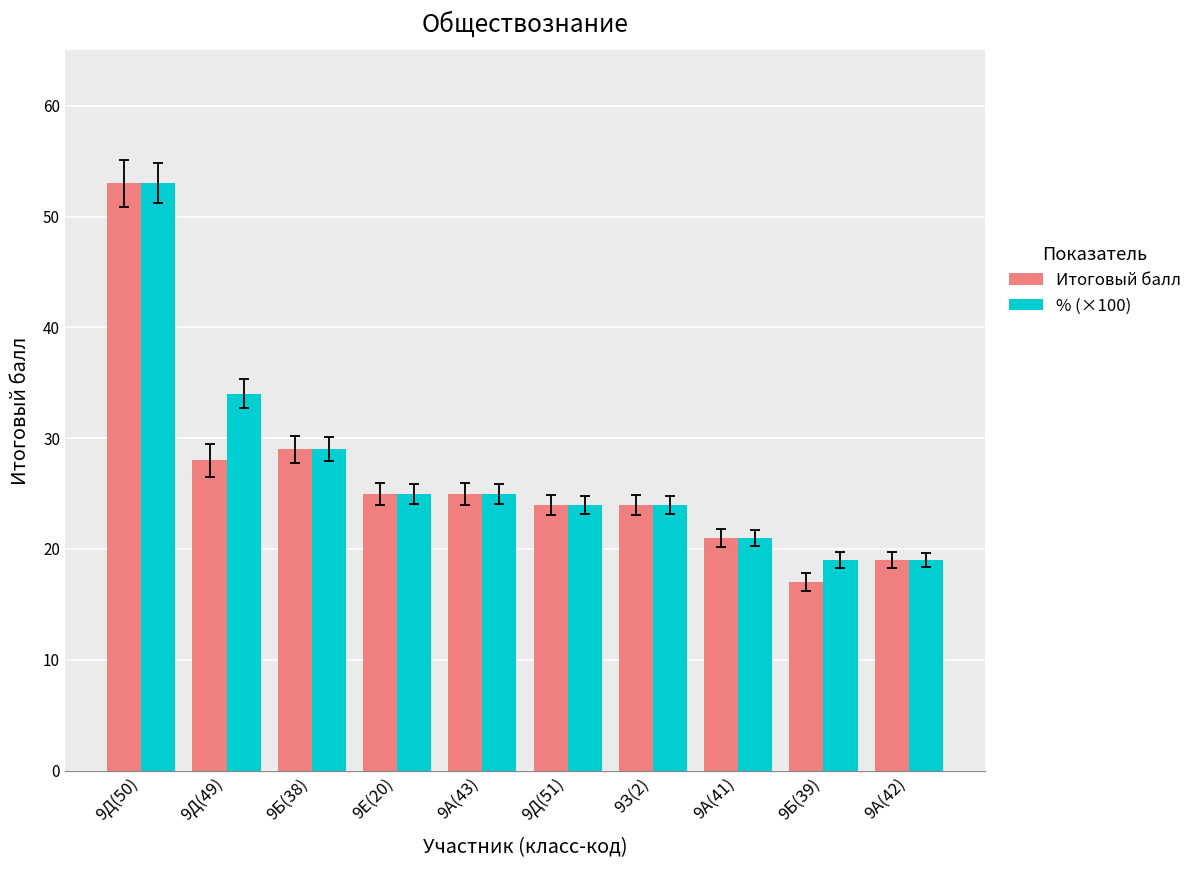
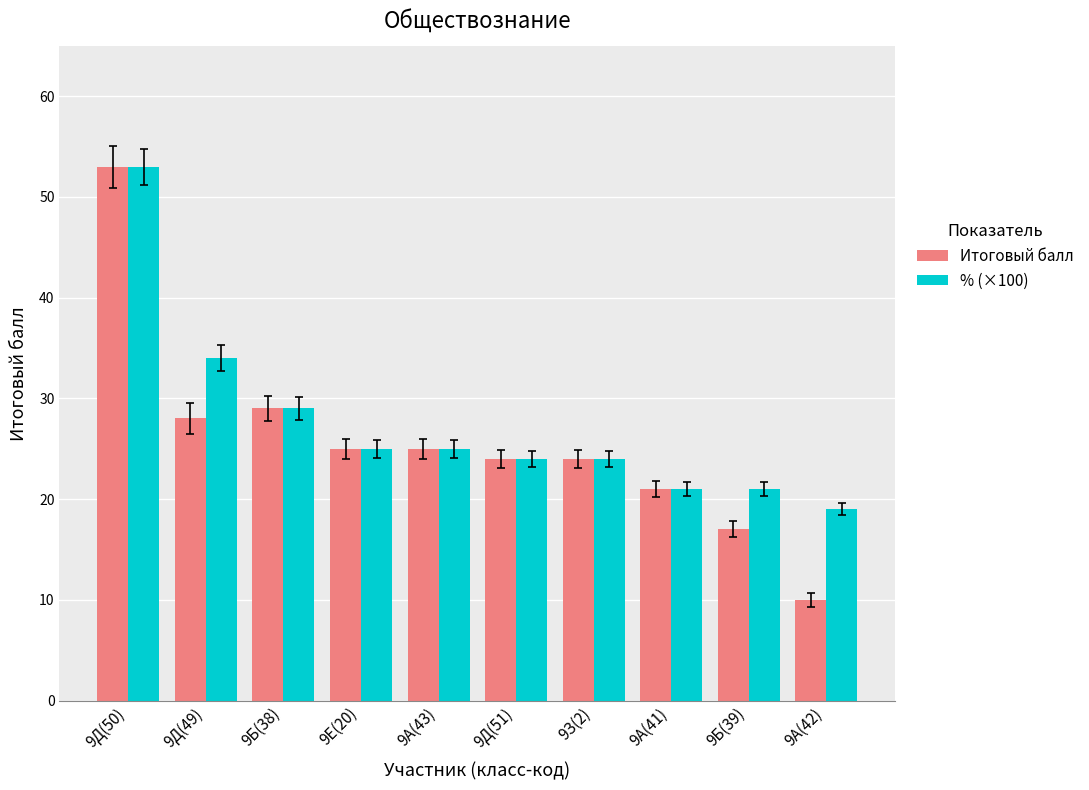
% (×100), 9Б(39): 19.0 -> 21.0
Итоговый балл, 9А(42): 19 -> 10
